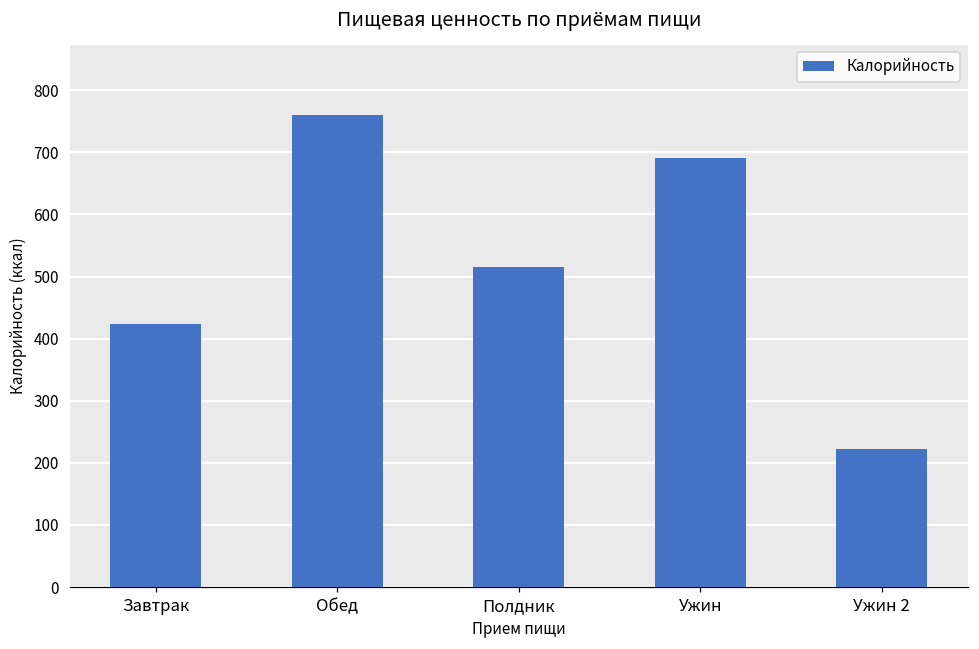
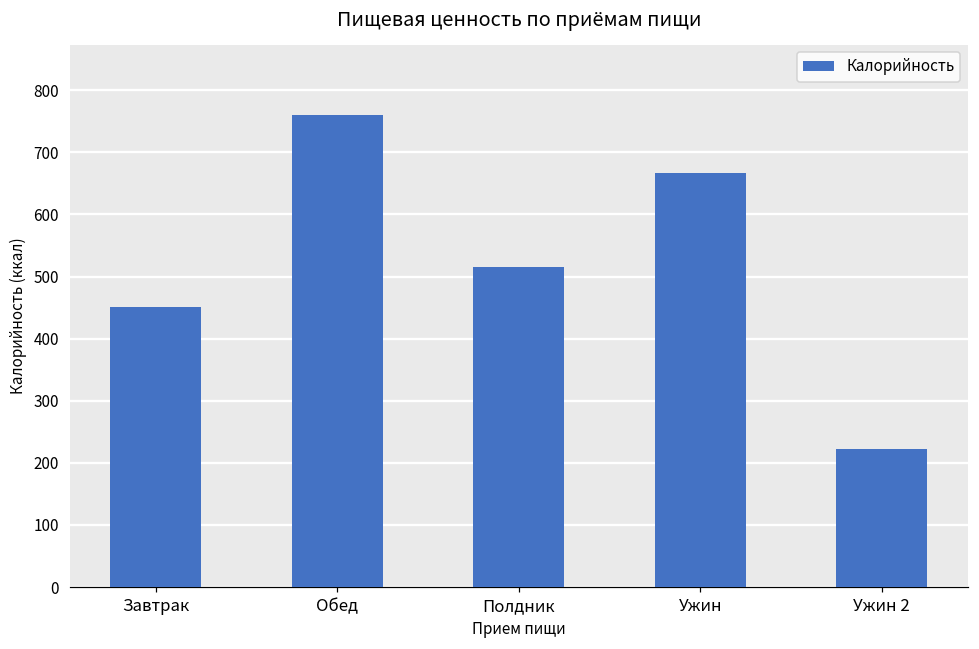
Завтрак: 420 -> 450
Ужин: 690 -> 670
